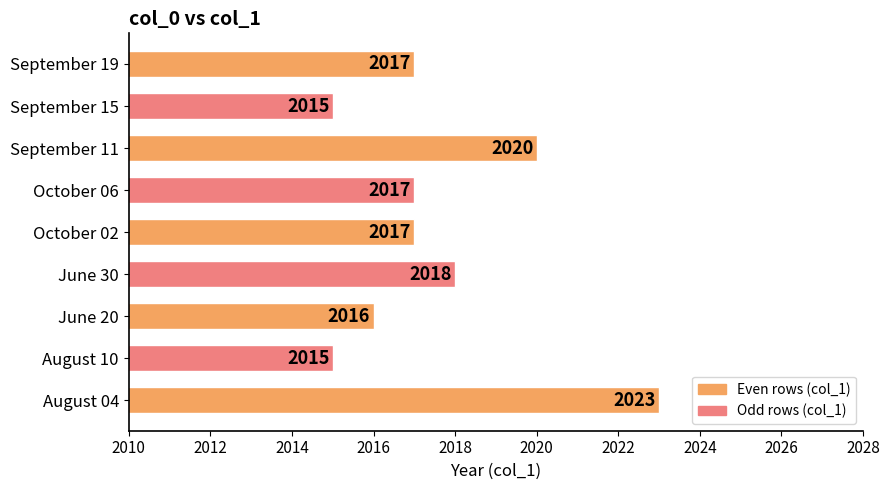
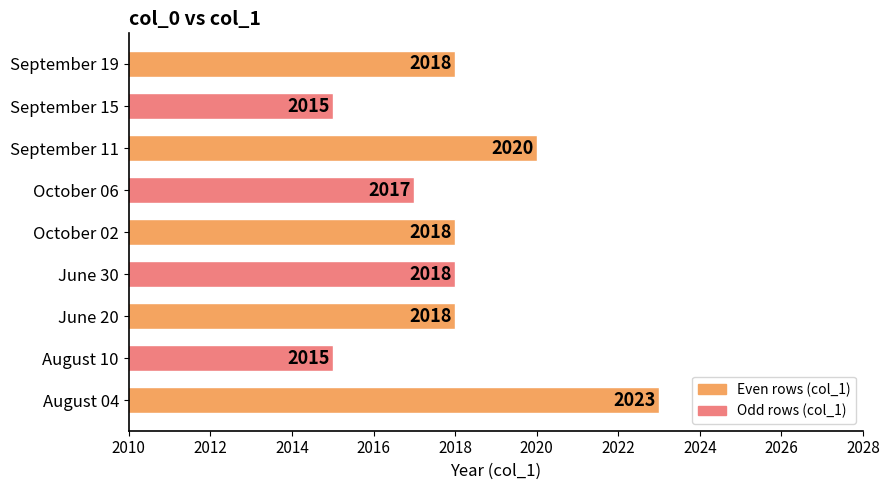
September 19: 2017 -> 2018
October 02: 2017 -> 2018
June 20: 2016 -> 2018
